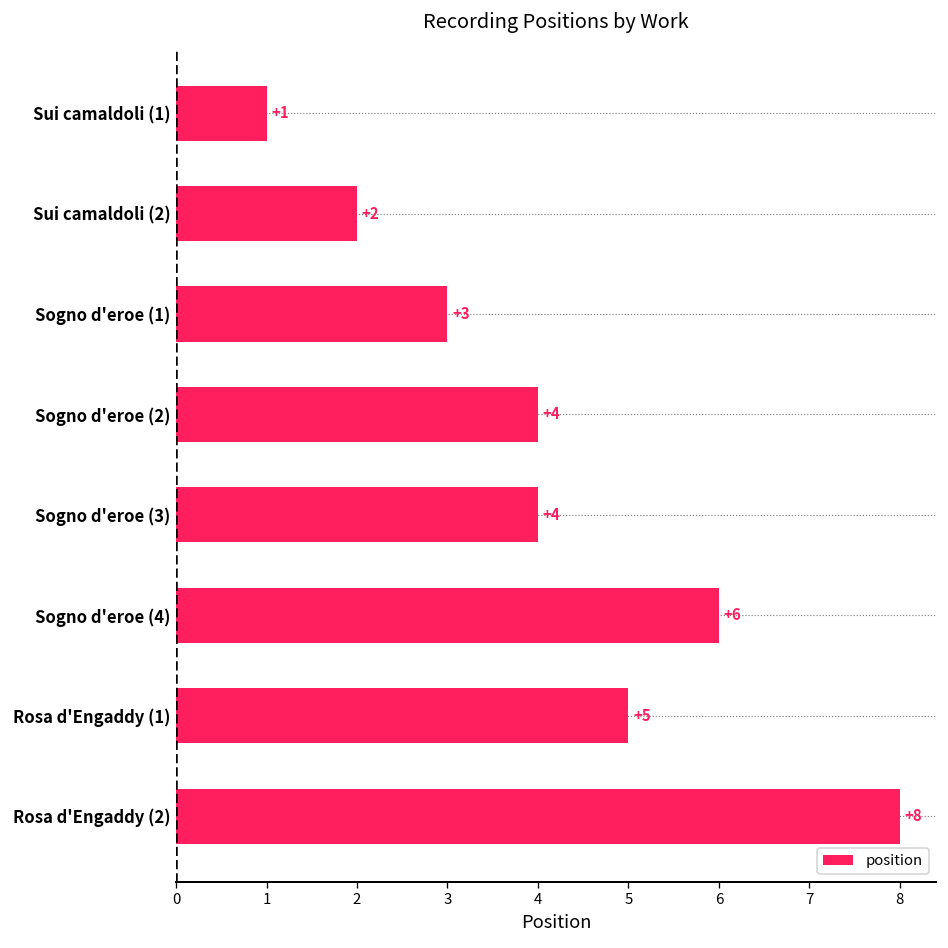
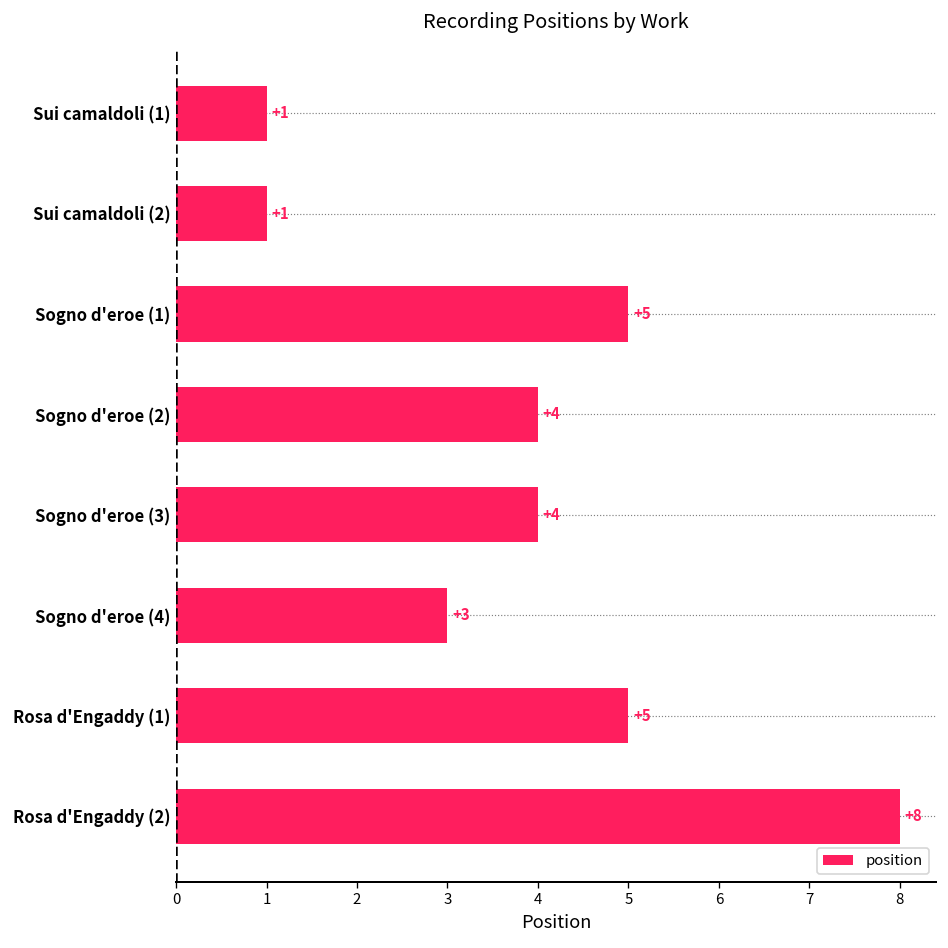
Sui camaldoli (2): +2 -> +1
Sogno d'eroe (1): +3 -> +5
Sogno d'eroe (4): +6 -> +3
